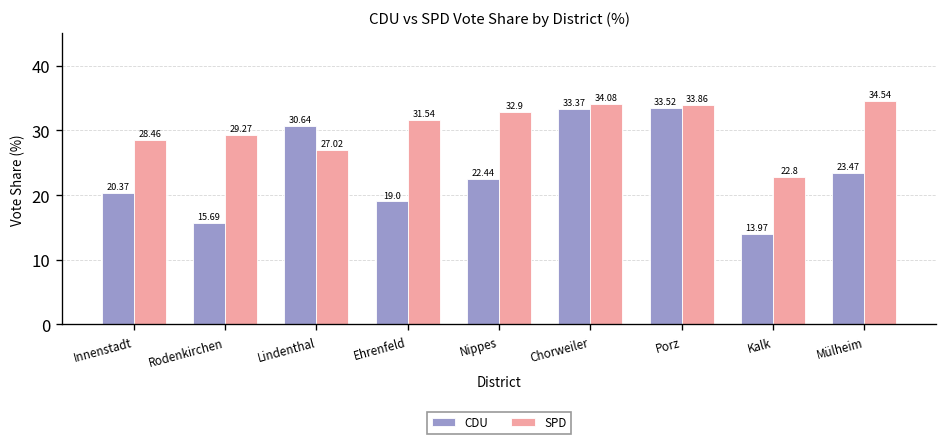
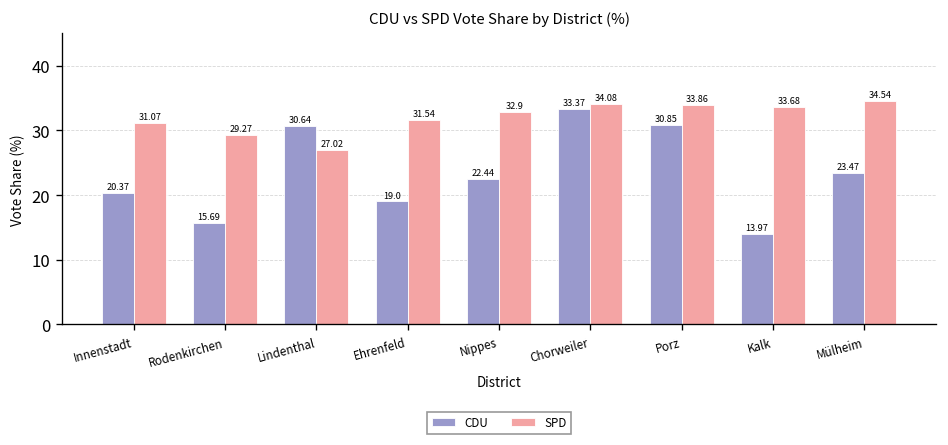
SPD, Innenstadt: 28.46 -> 31.07
CDU, Porz: 33.52 -> 30.85
SPD, Kalk: 22.8 -> 33.68
